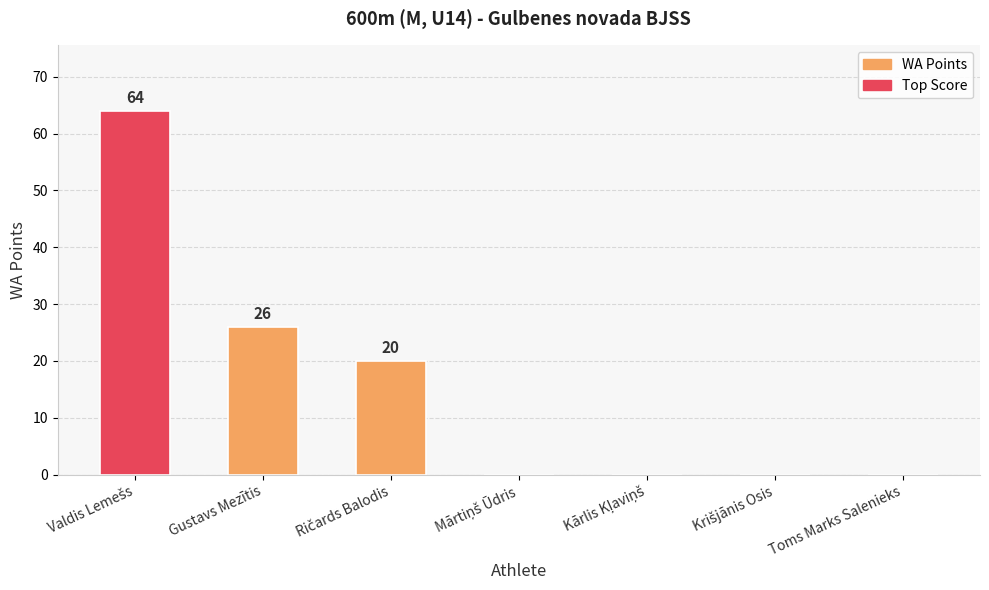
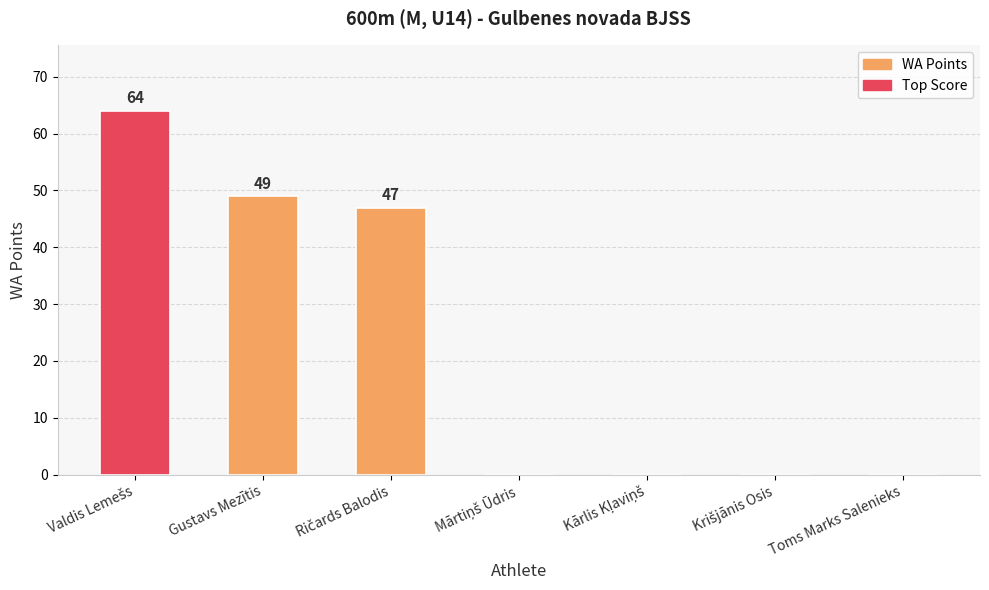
Gustavs Mezītis: 26 -> 49
Ričards Balodis: 20 -> 47
